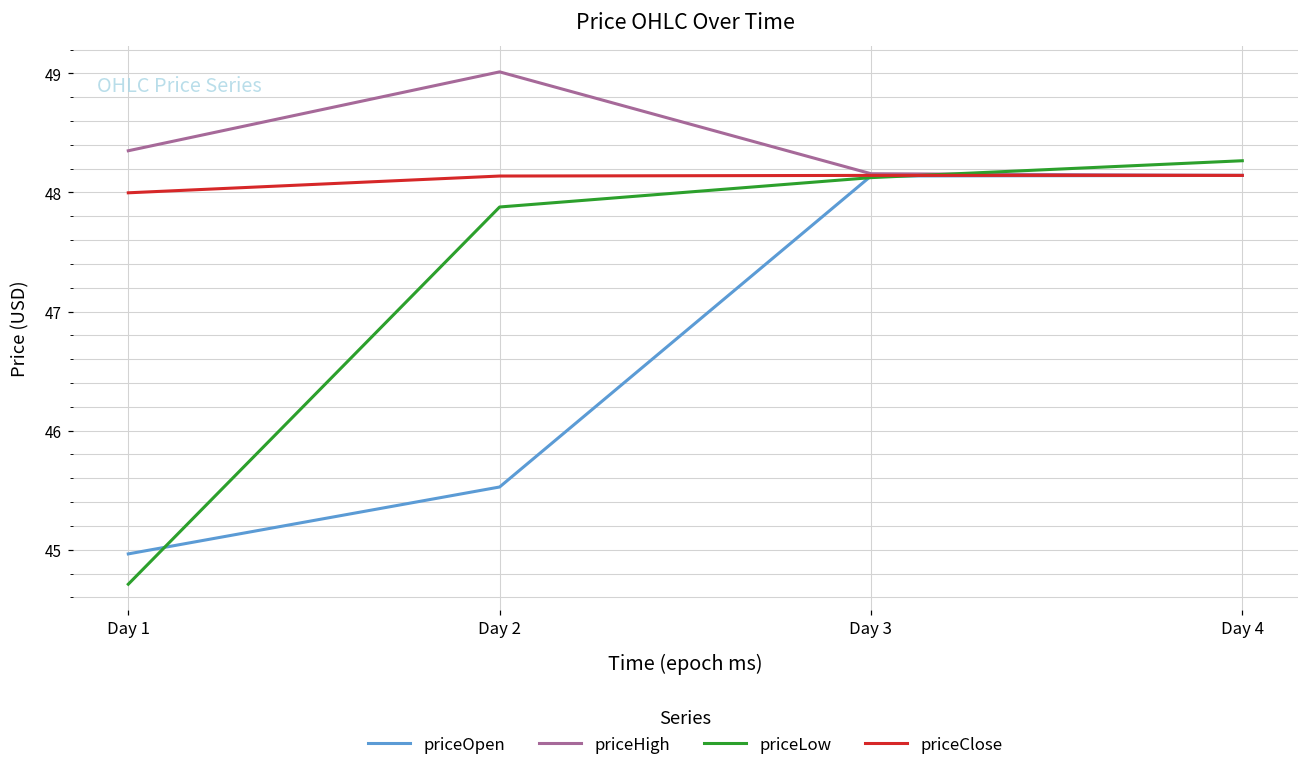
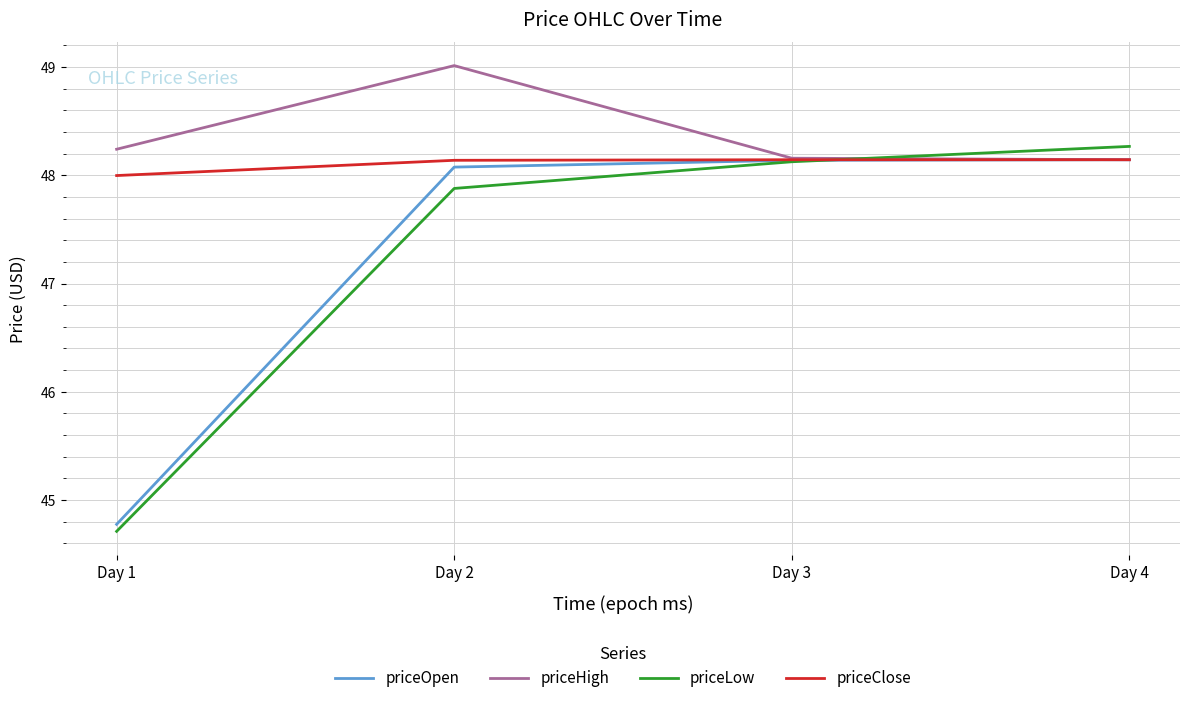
priceOpen, Day 1: 44.96 -> 44.78
priceHigh, Day 1: 48.35 -> 48.24
priceOpen, Day 2: 45.53 -> 48.08
